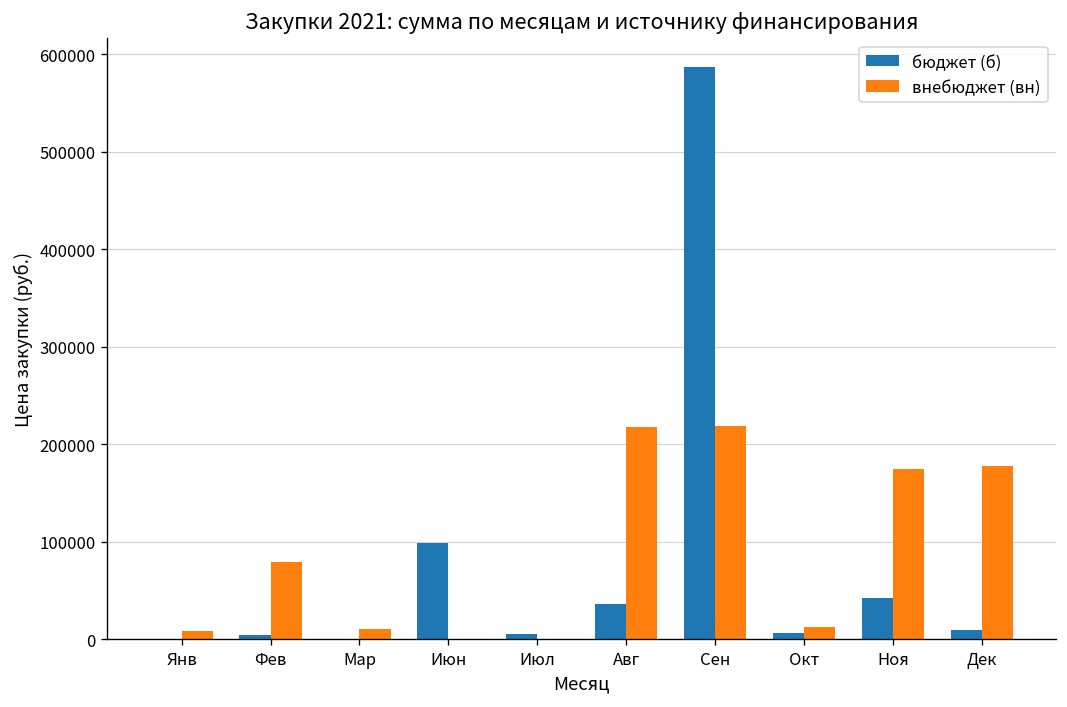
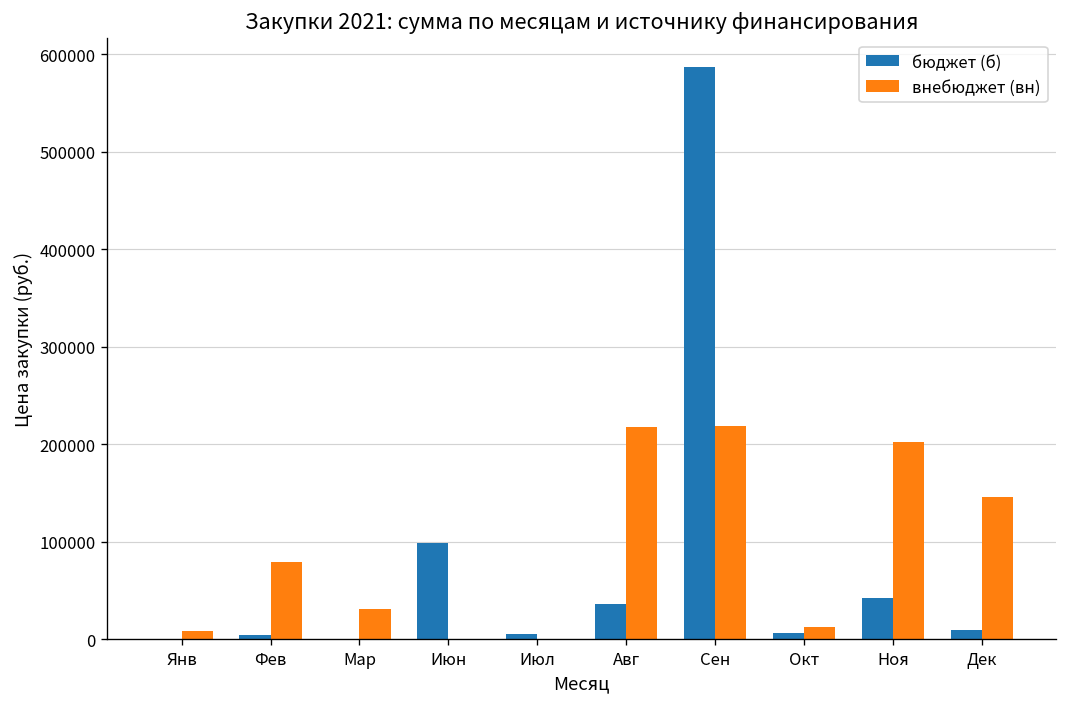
внебюджет (вн), Мар: 10000 -> 30000
внебюджет (вн), Ноя: 170000 -> 200000
внебюджет (вн), Дек: 180000 -> 150000
